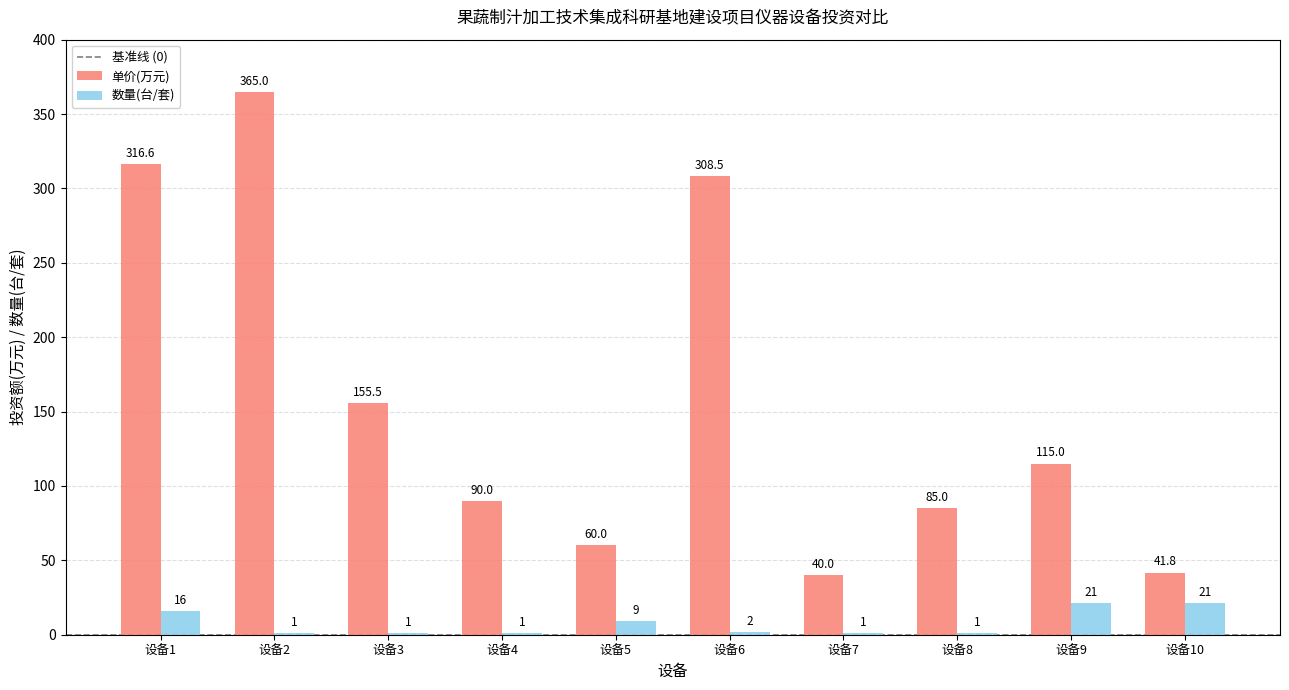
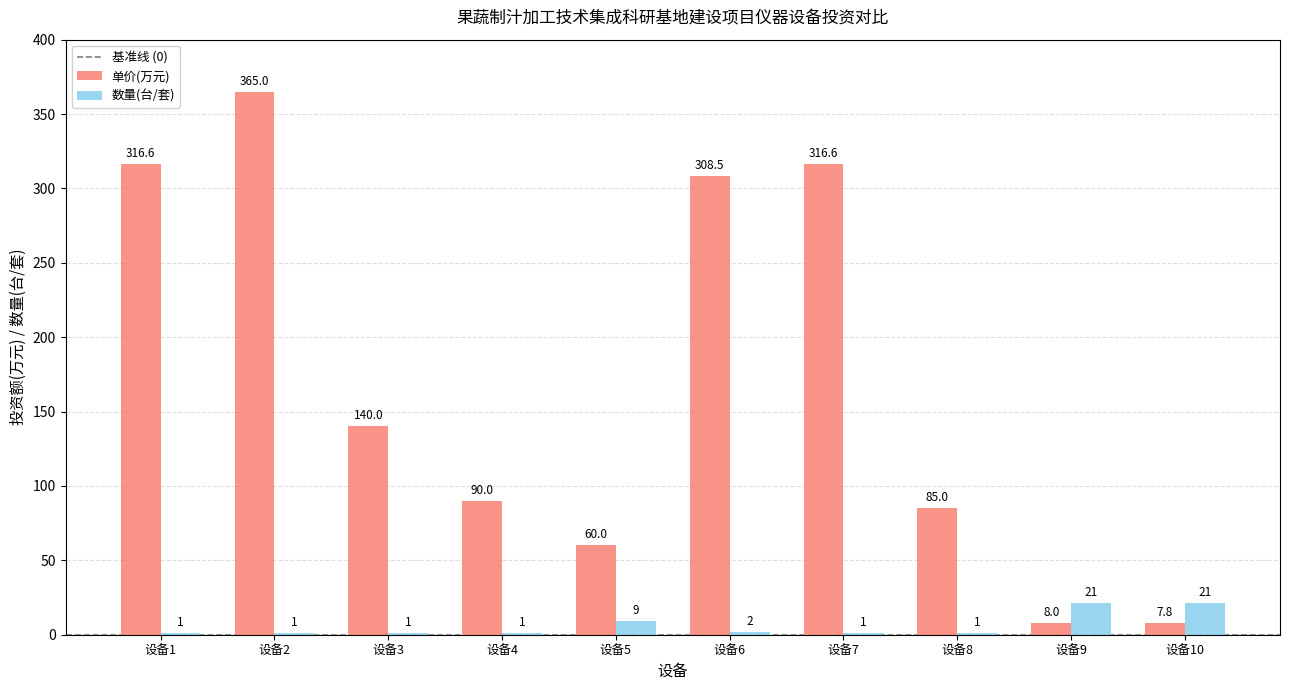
数量(台/套), 设备1: 16 -> 1
单价(万元), 设备3: 155.5 -> 140.0
单价(万元), 设备7: 40.0 -> 316.6
单价(万元), 设备9: 115.0 -> 8.0
单价(万元), 设备10: 41.8 -> 7.8
